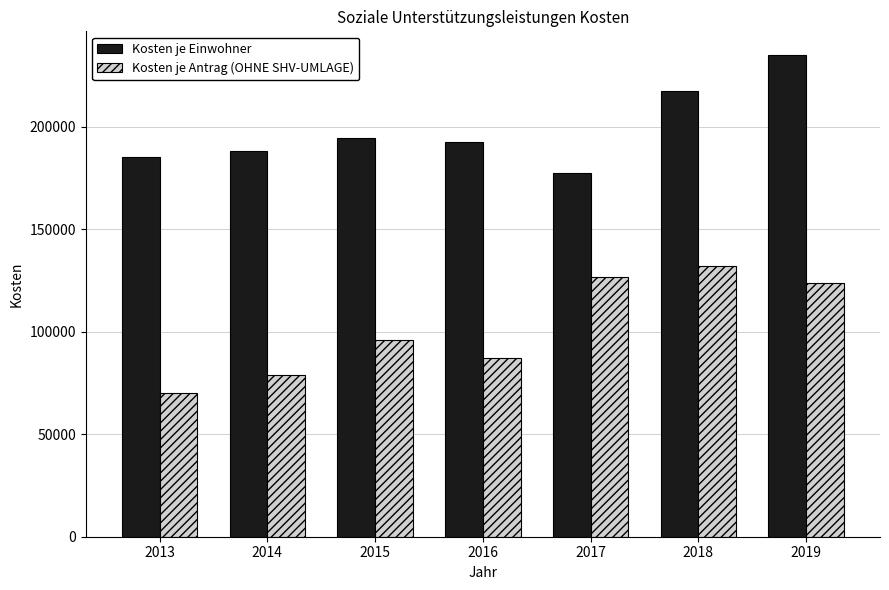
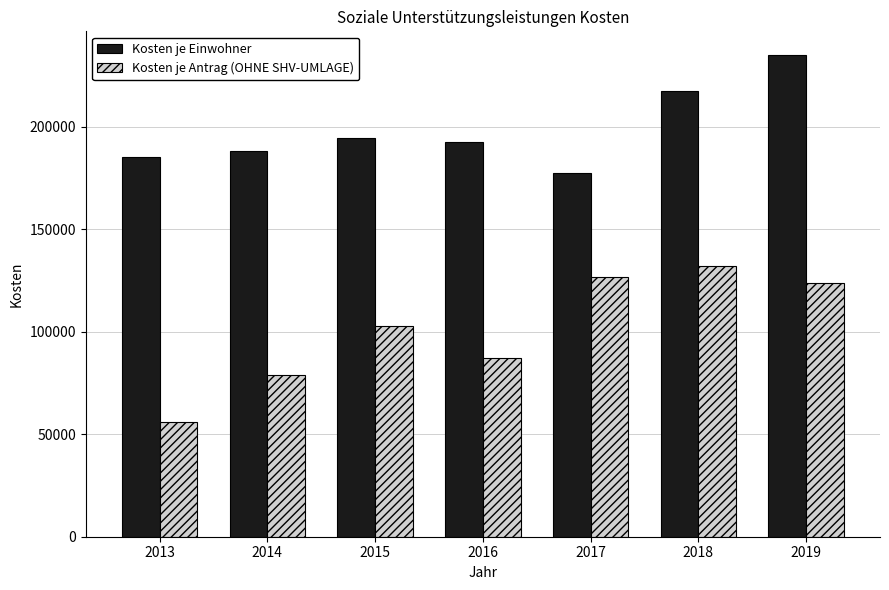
Kosten je Antrag (OHNE SHV-UMLAGE), 2013: 70000 -> 56000
Kosten je Antrag (OHNE SHV-UMLAGE), 2015: 96000 -> 103000
